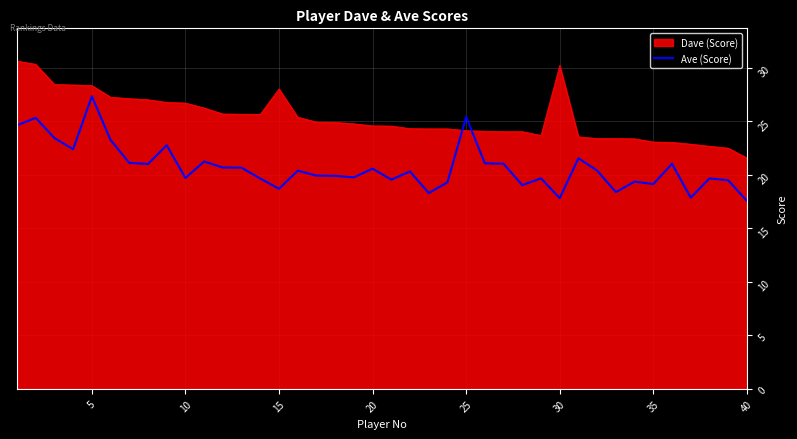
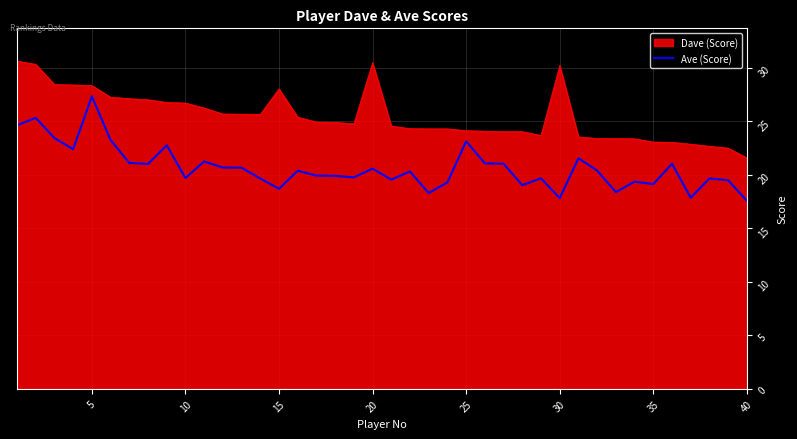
Dave (Score), 20: 24.6 -> 30.5
Ave (Score), 25: 25.4 -> 23.1
